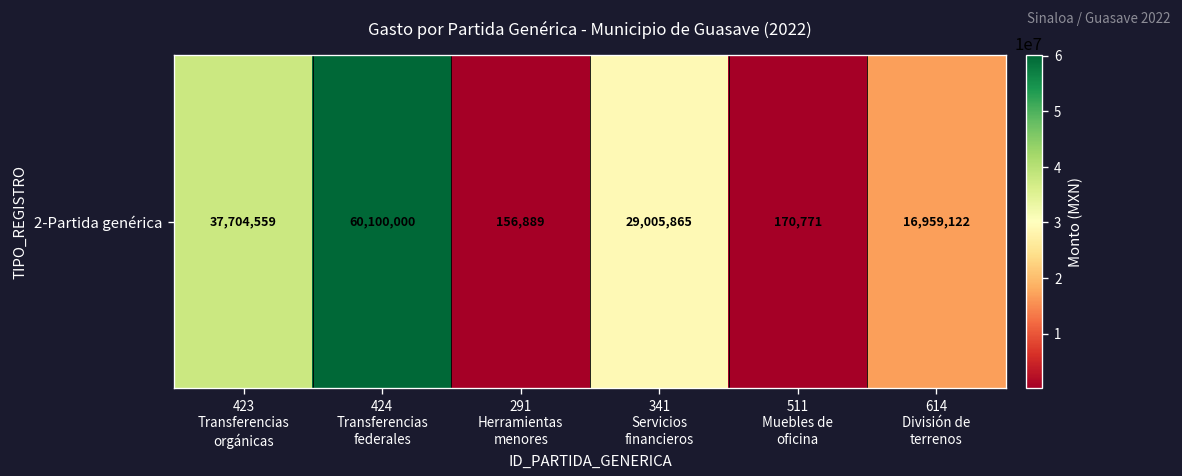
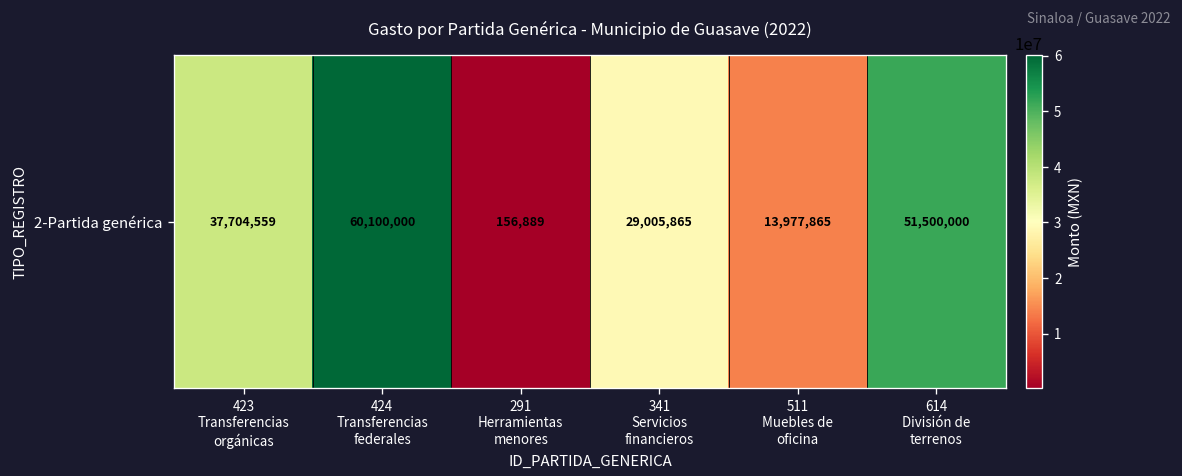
2-Partida genérica, 511 Muebles de oficina: 170,771 -> 13,977,865
2-Partida genérica, 614 División de terrenos: 16,959,122 -> 51,500,000
